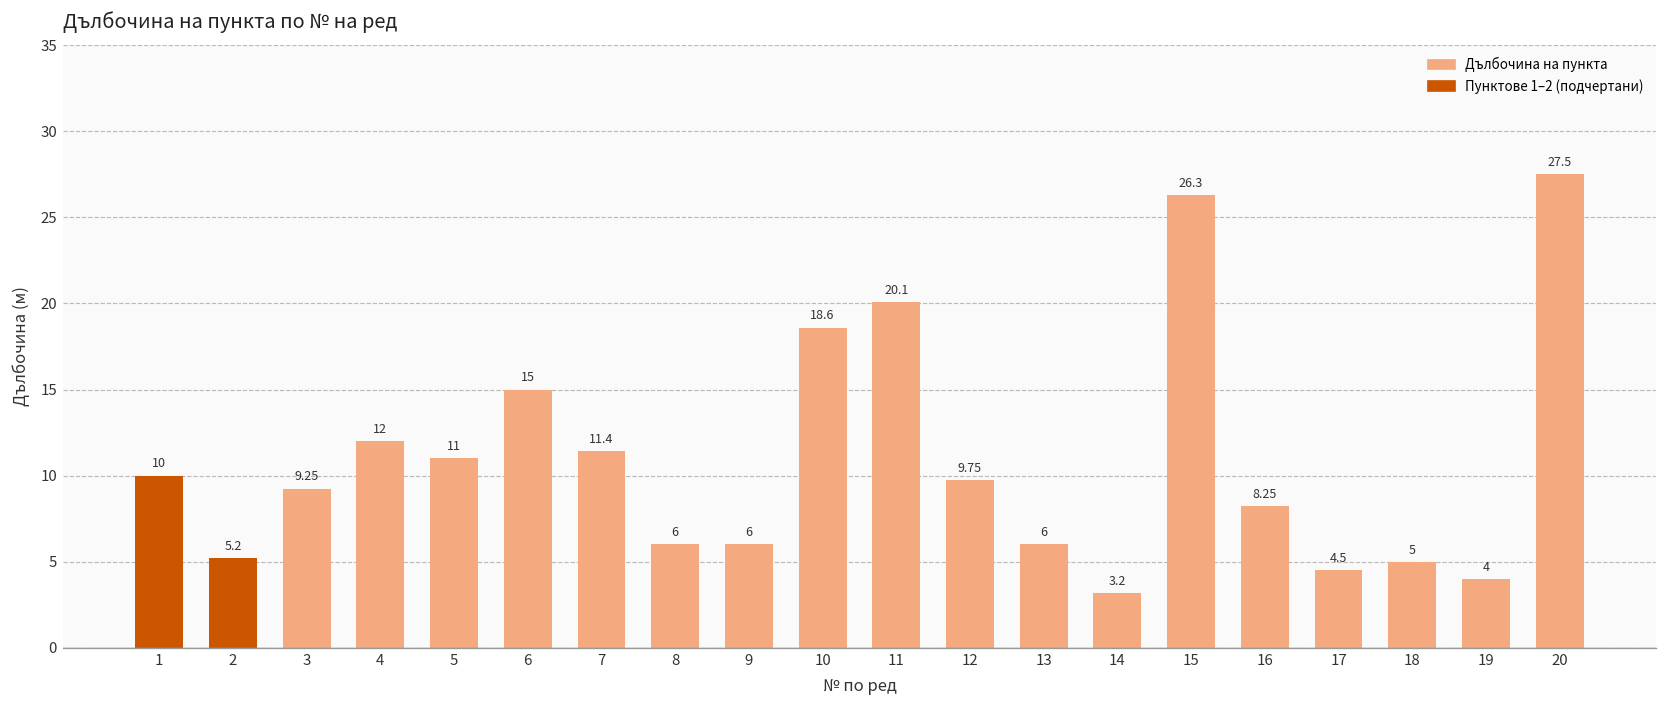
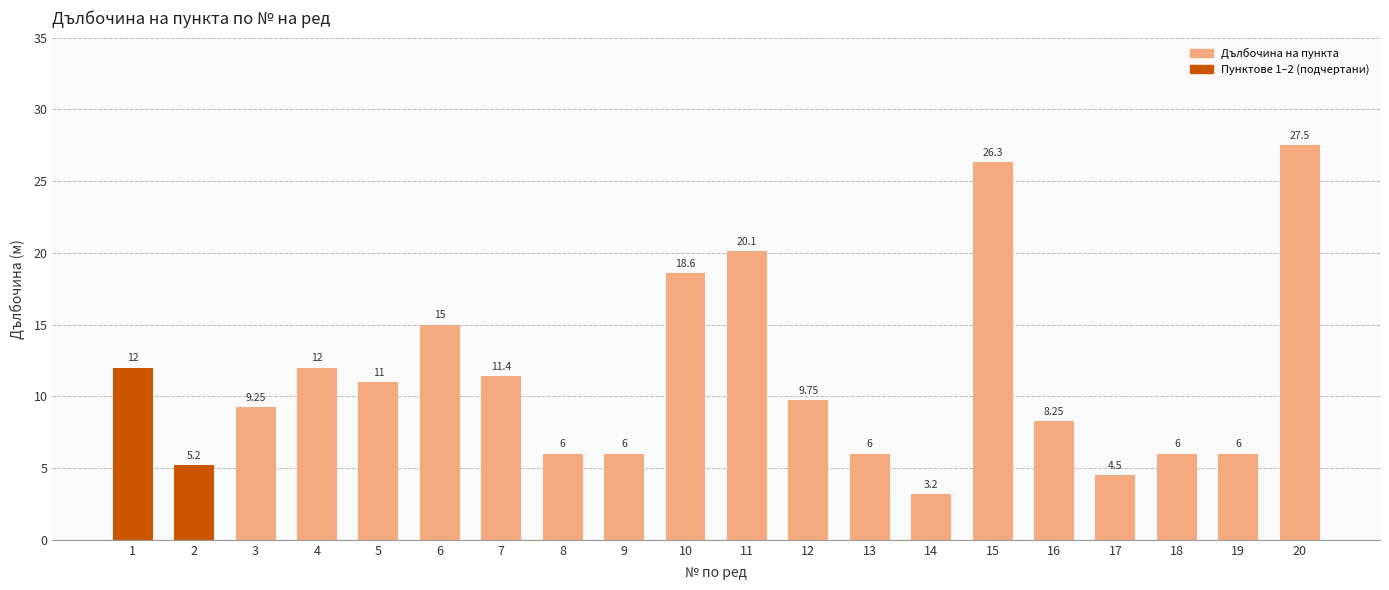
1: 10 -> 12
18: 5 -> 6
19: 4 -> 6
